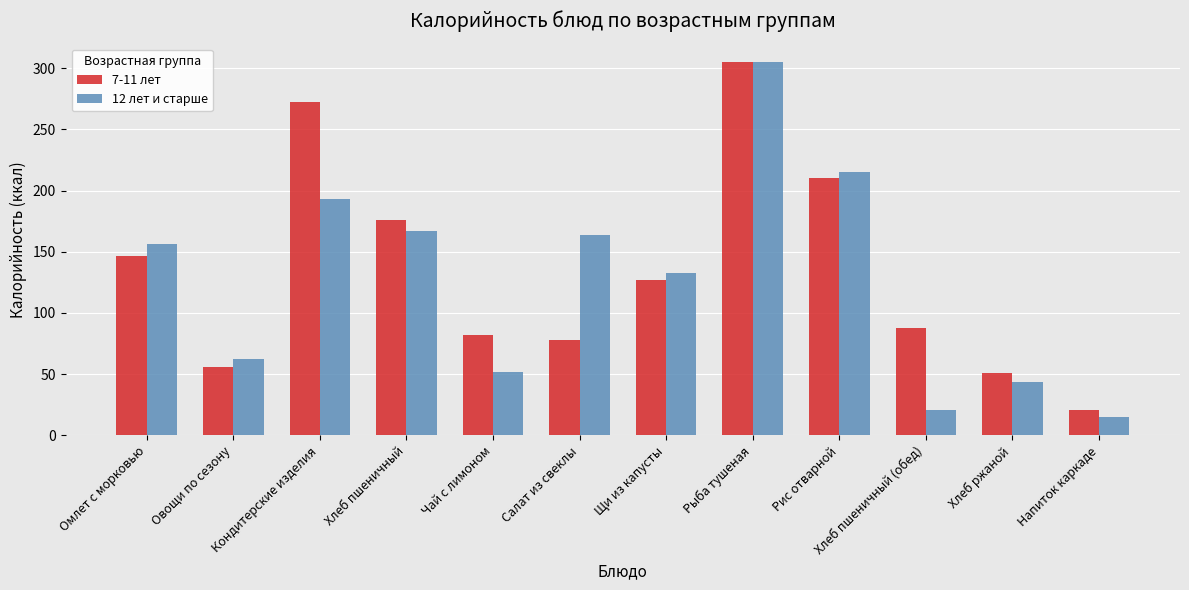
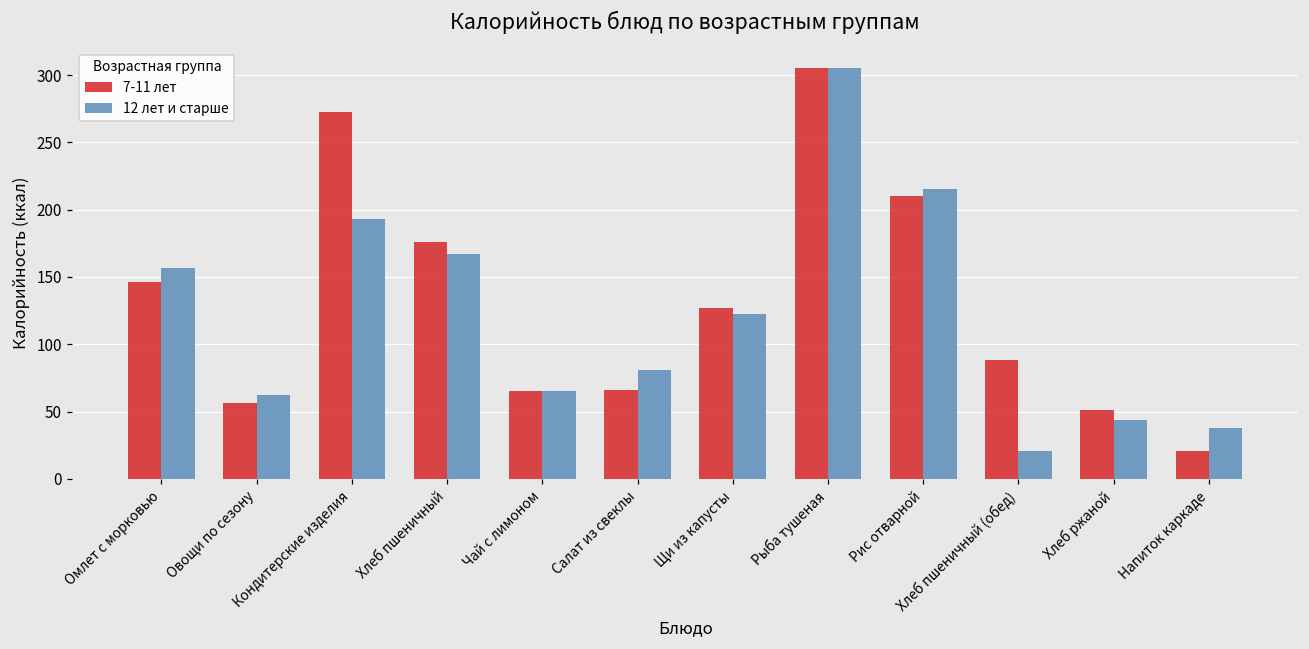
7-11 лет, Чай с лимоном: 82 -> 65
12 лет и старше, Чай с лимоном: 52 -> 65
7-11 лет, Салат из свеклы: 78 -> 66
12 лет и старше, Салат из свеклы: 164 -> 81
12 лет и старше, Щи из капусты: 133 -> 122
12 лет и старше, Напиток каркаде: 15 -> 38
